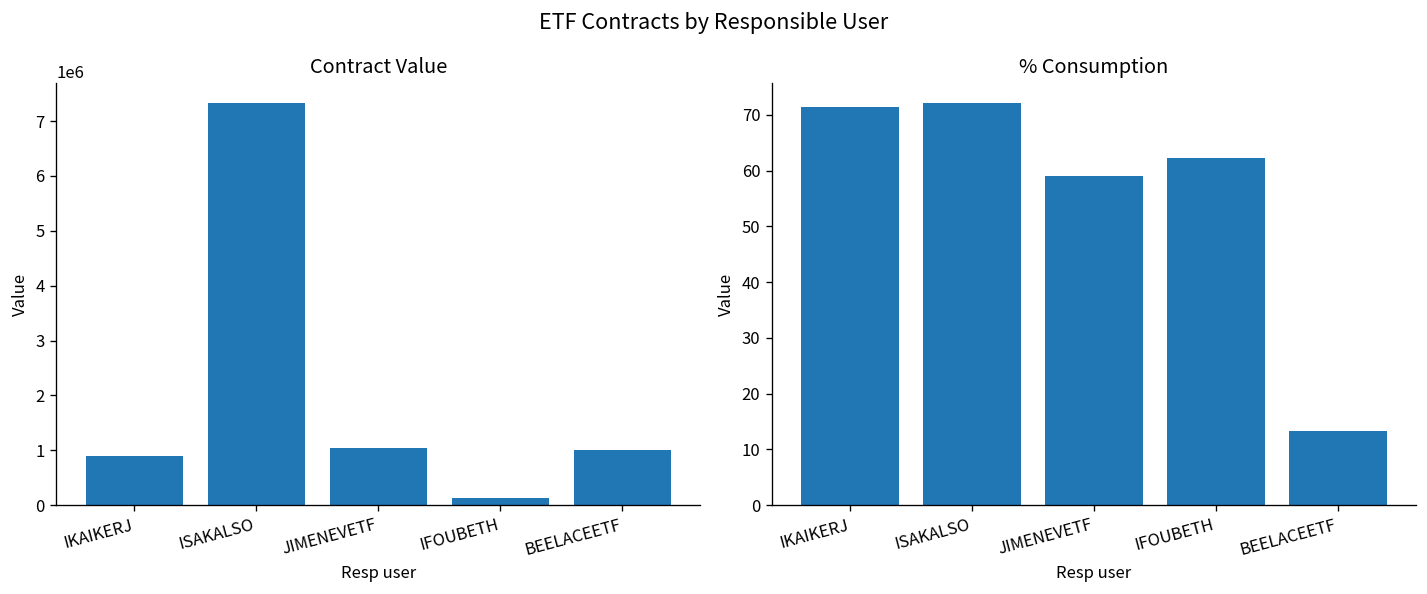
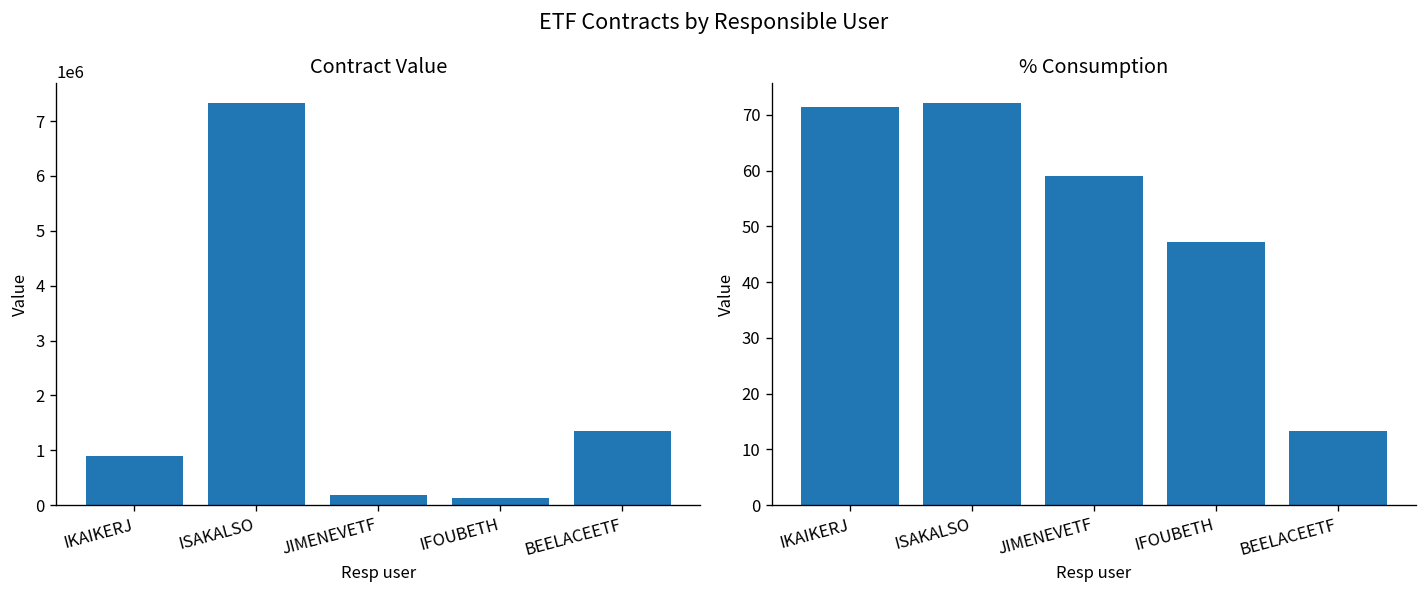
Contract Value, JIMENEVETF: 1000000 -> 200000
Contract Value, BEELACEETF: 1000000 -> 1400000
% Consumption, IFOUBETH: 62 -> 47
